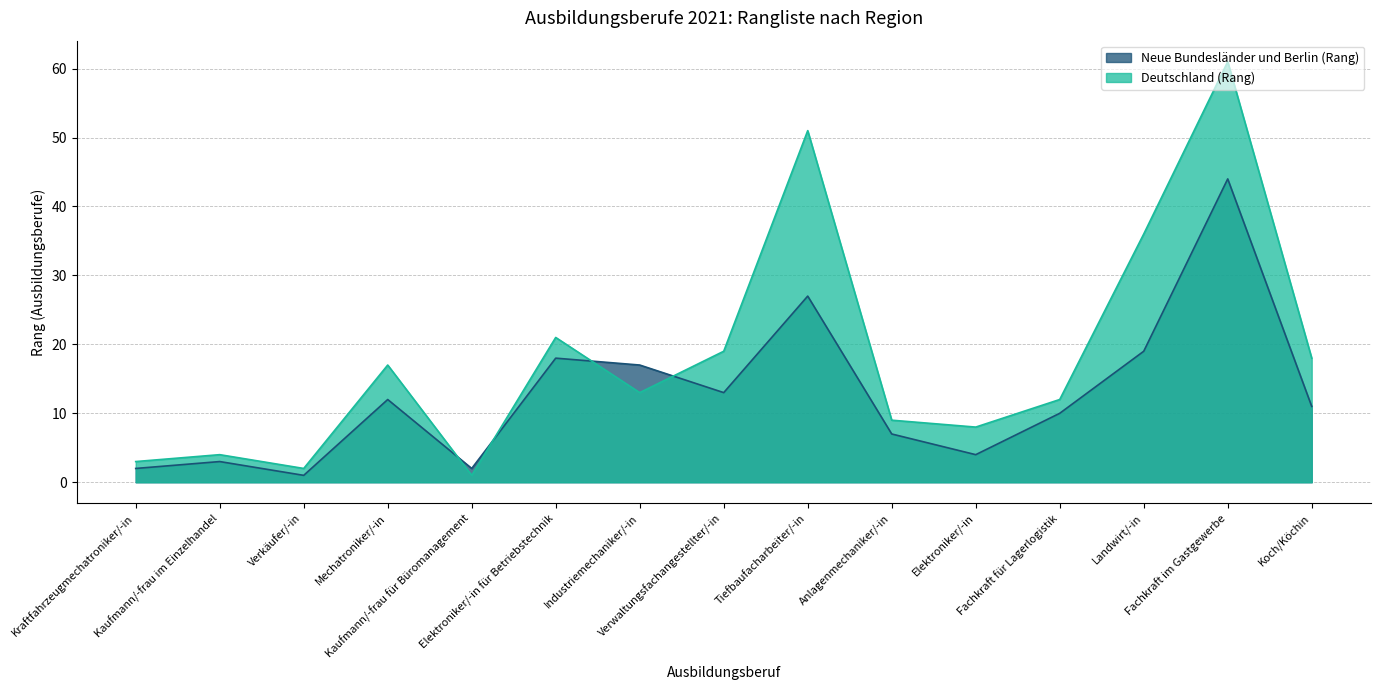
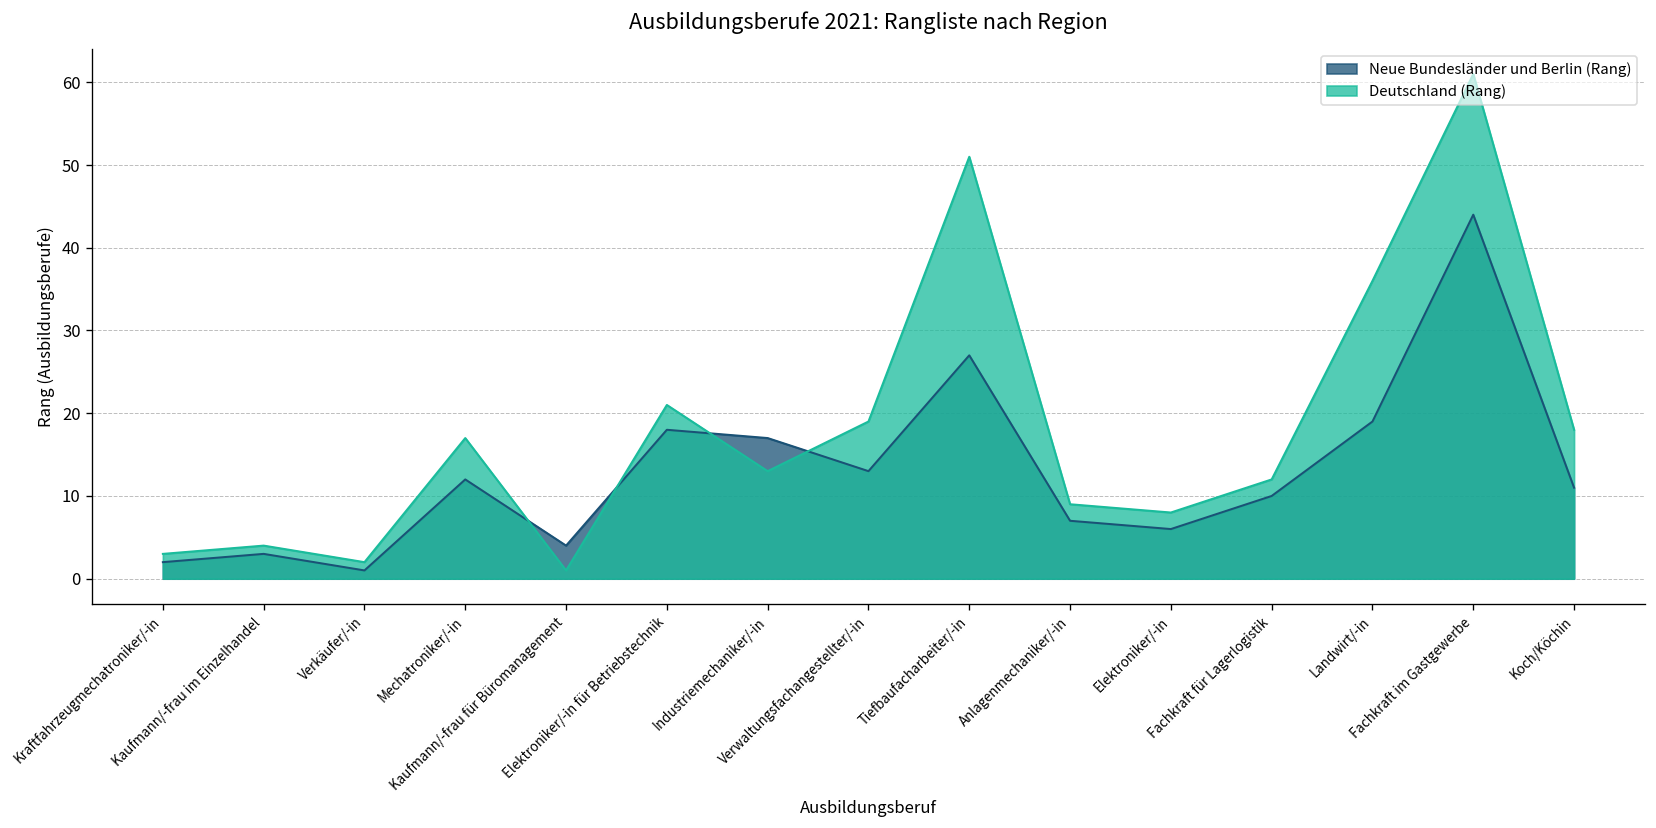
Neue Bundesländer und Berlin (Rang), Kaufmann/-frau für Büromanagement: 2 -> 4
Neue Bundesländer und Berlin (Rang), Elektroniker/-in: 4 -> 6
